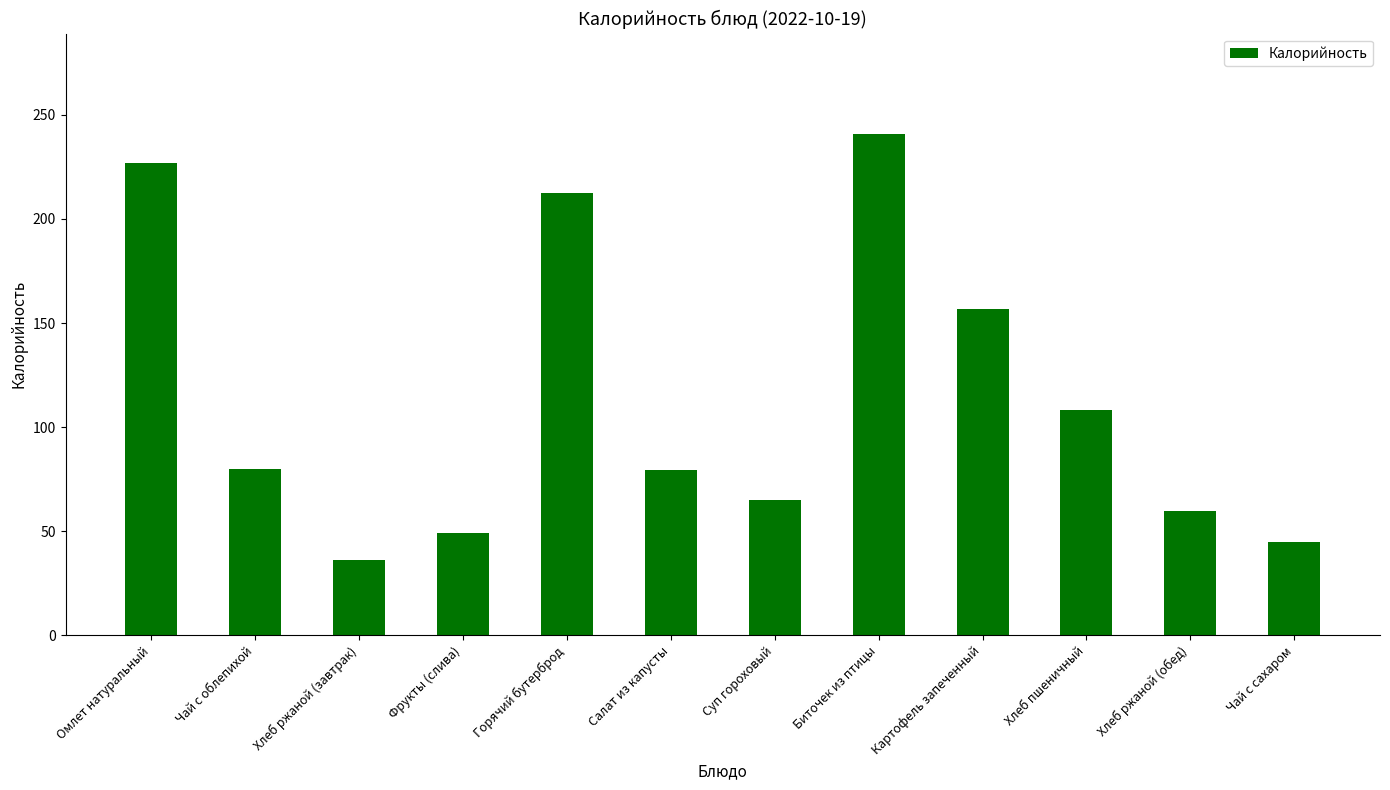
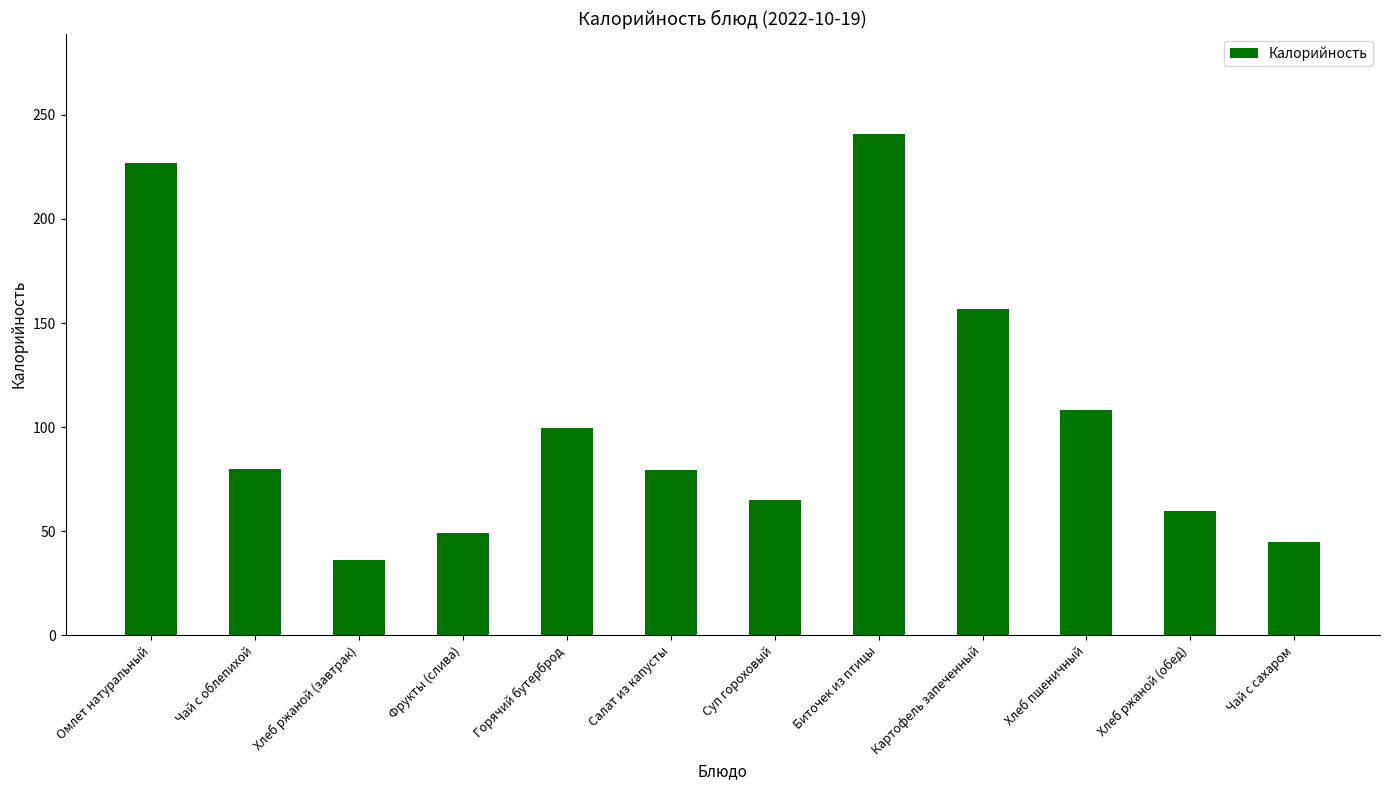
Горячий бутерброд: 212 -> 100
